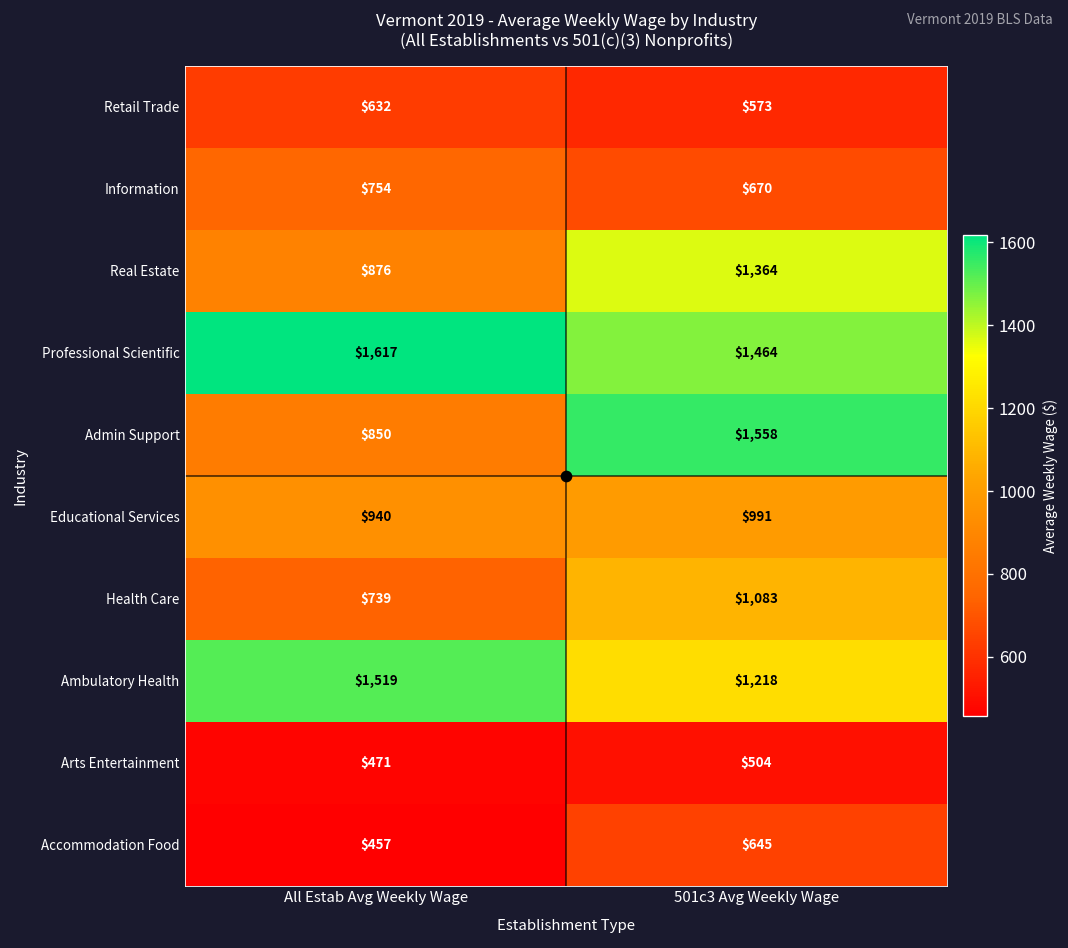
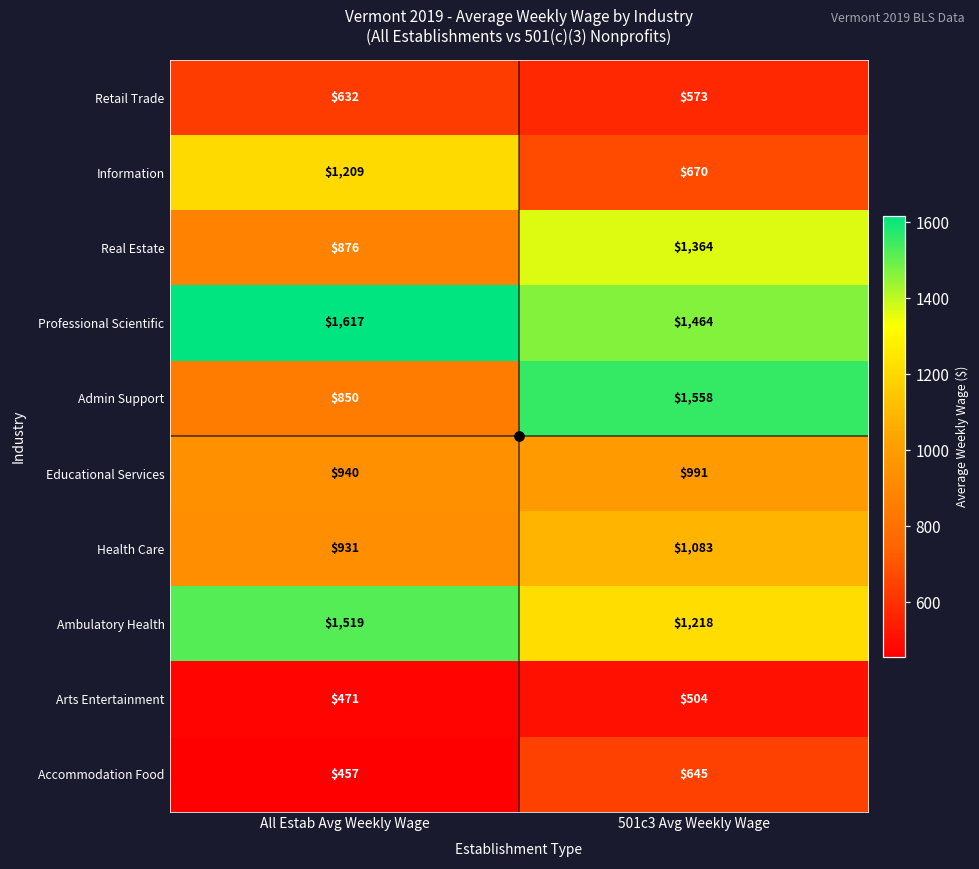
Information, All Estab Avg Weekly Wage: $754 -> $1,209
Health Care, All Estab Avg Weekly Wage: $739 -> $931
